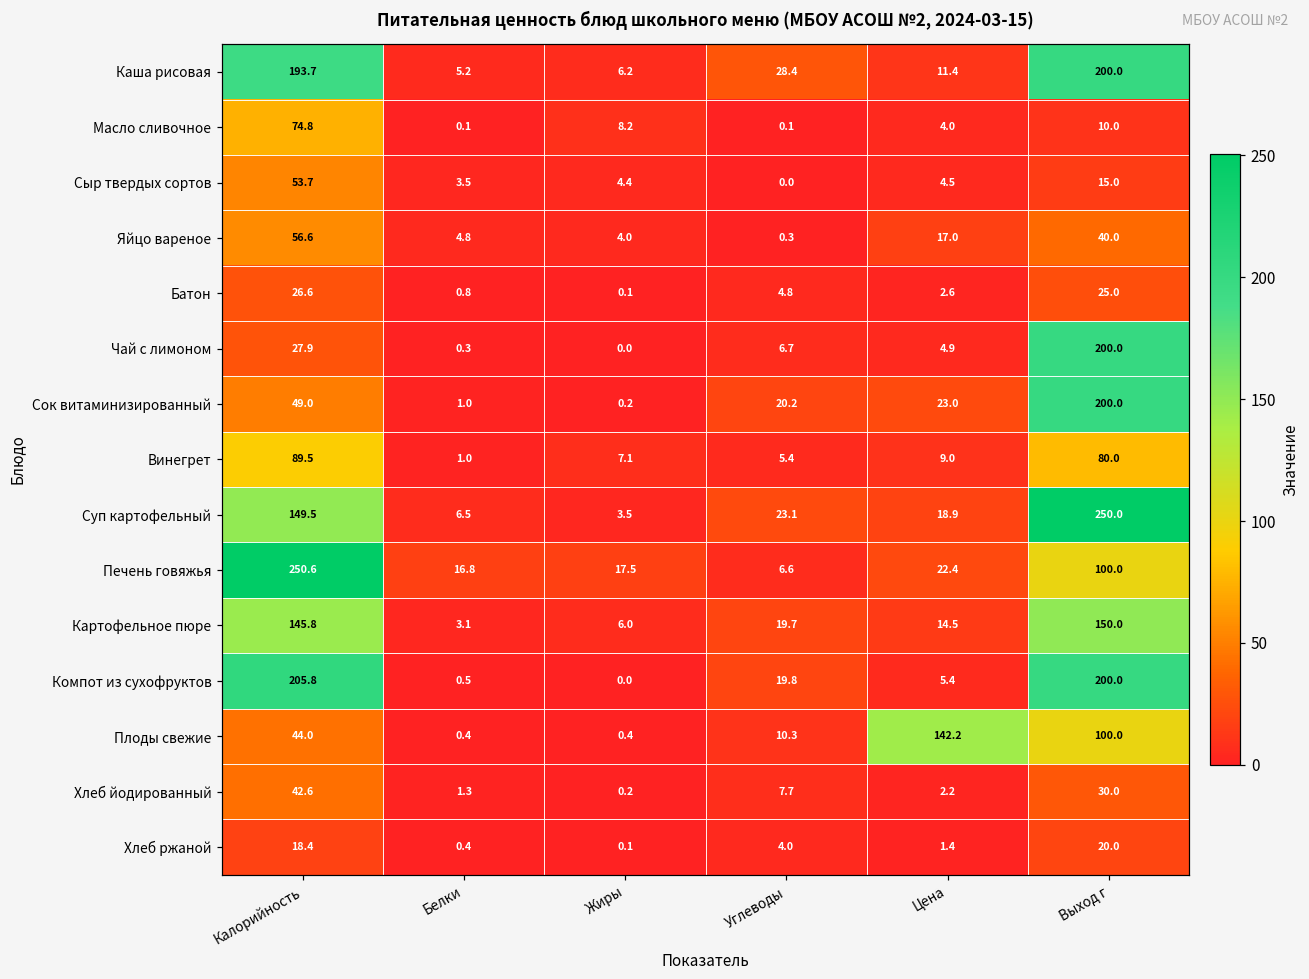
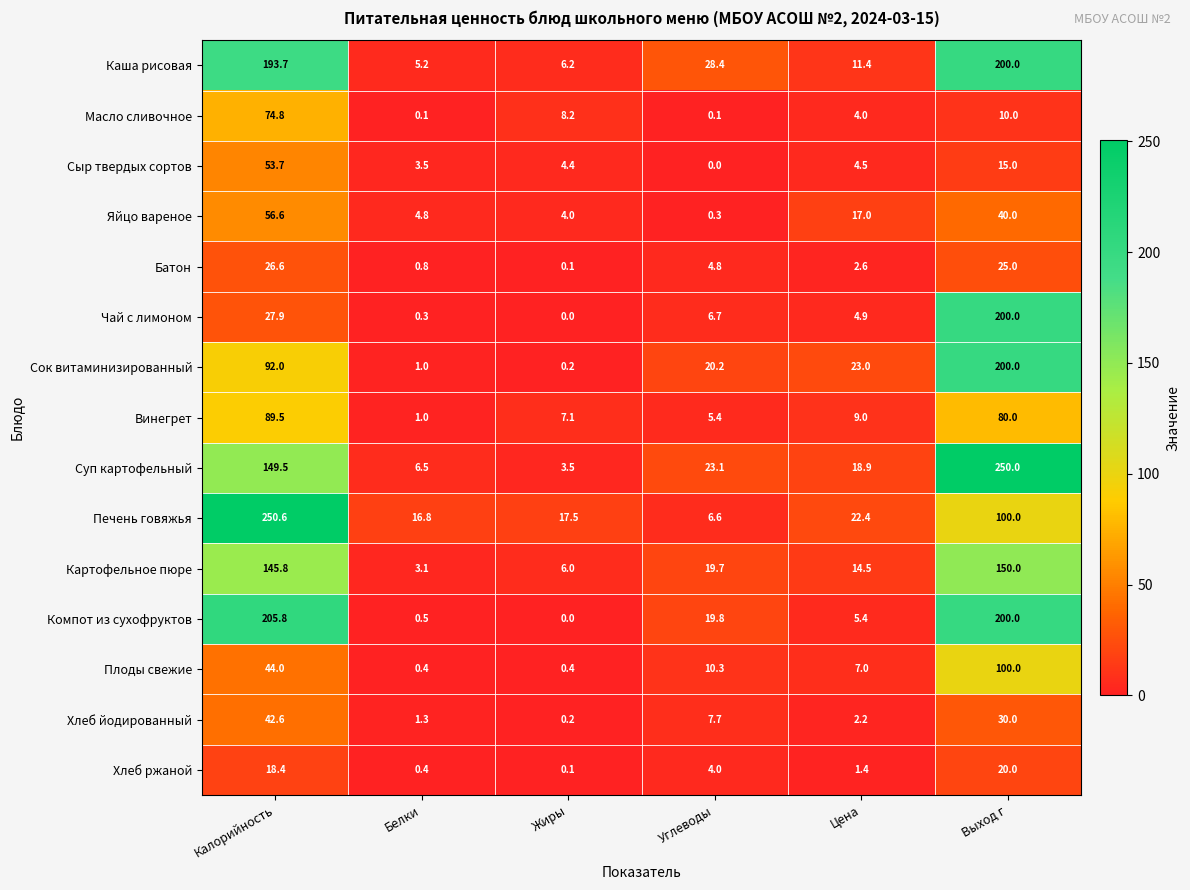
Сок витаминизированный, Калорийность: 49.0 -> 92.0
Плоды свежие, Цена: 142.2 -> 7.0
